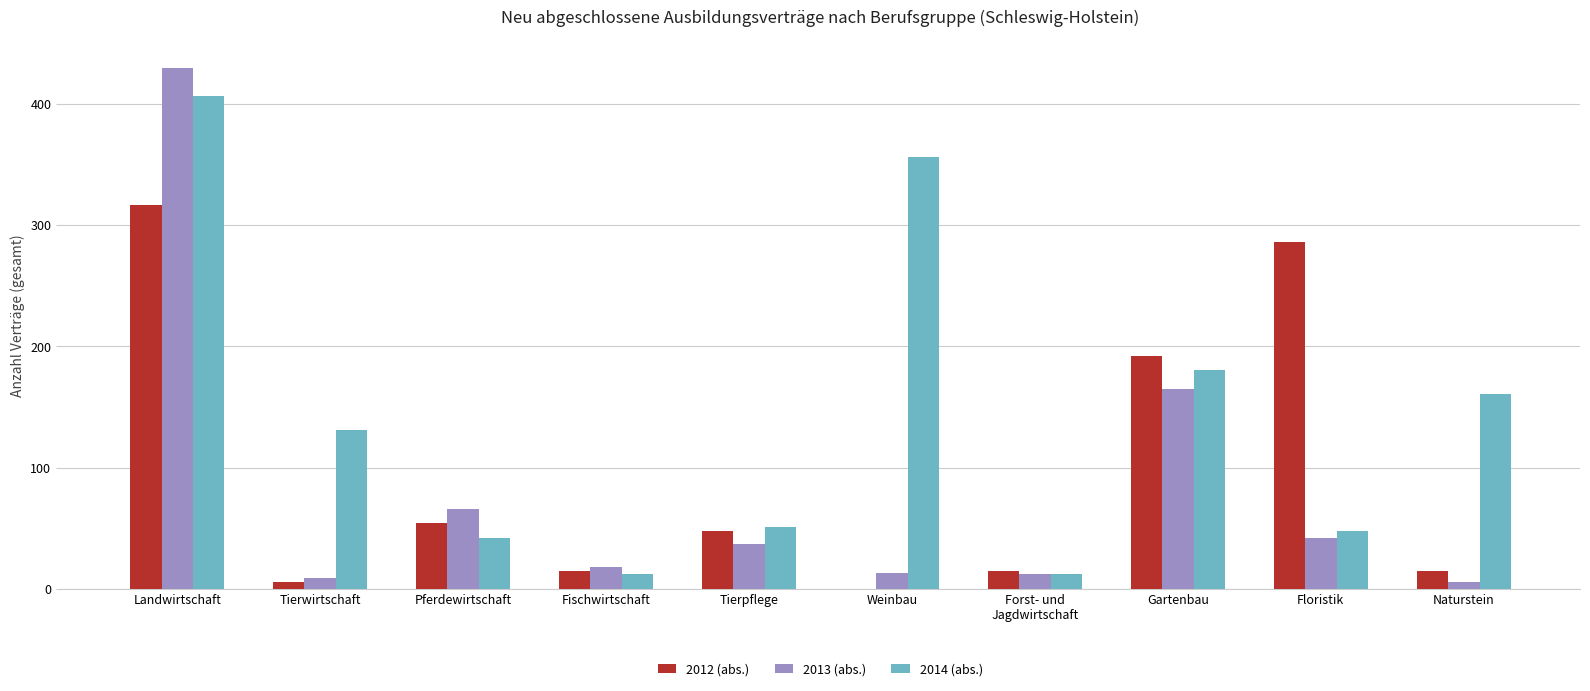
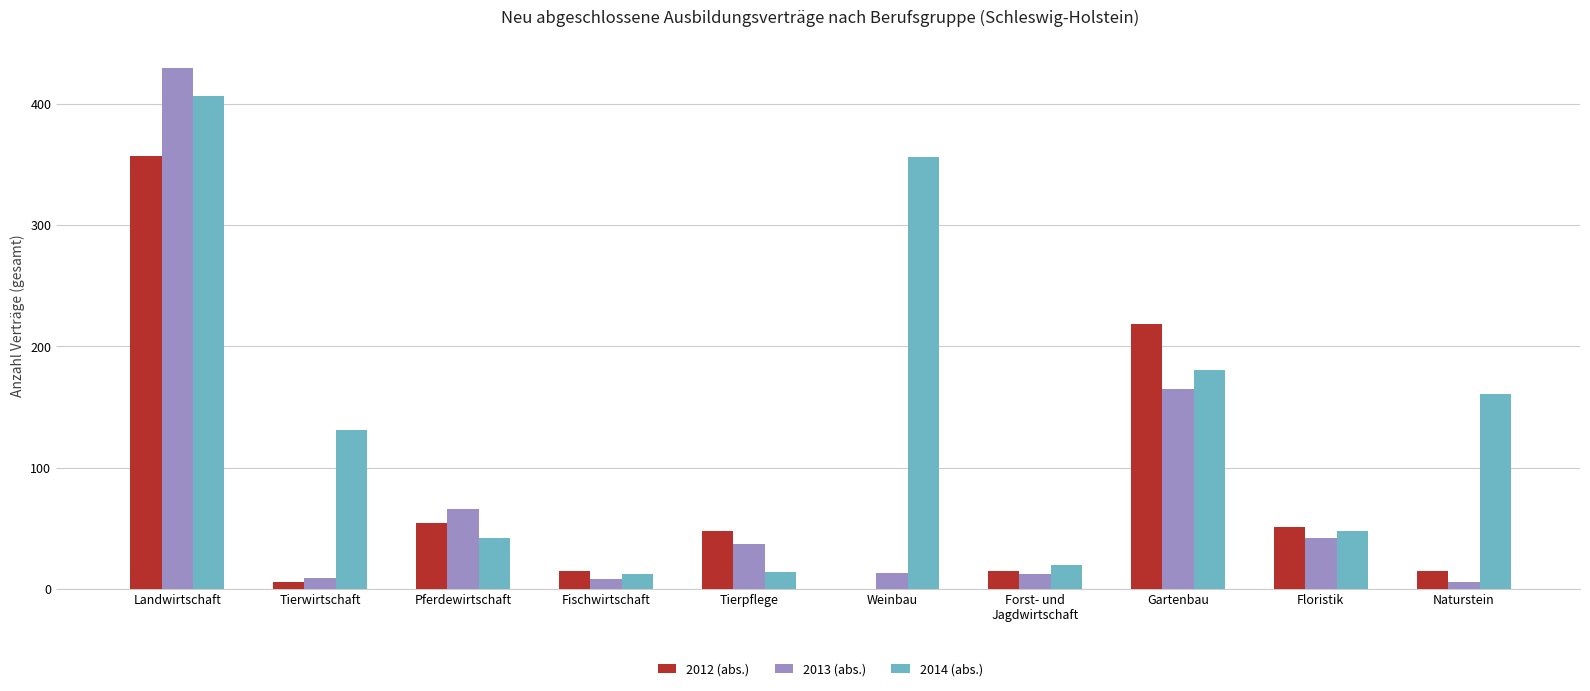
2012 (abs.), Landwirtschaft: 316 -> 357
2013 (abs.), Fischwirtschaft: 18 -> 8
2014 (abs.), Tierpflege: 51 -> 14
2014 (abs.), Forst- und Jagdwirtschaft: 12 -> 20
2012 (abs.), Gartenbau: 192 -> 218
2012 (abs.), Floristik: 286 -> 51
